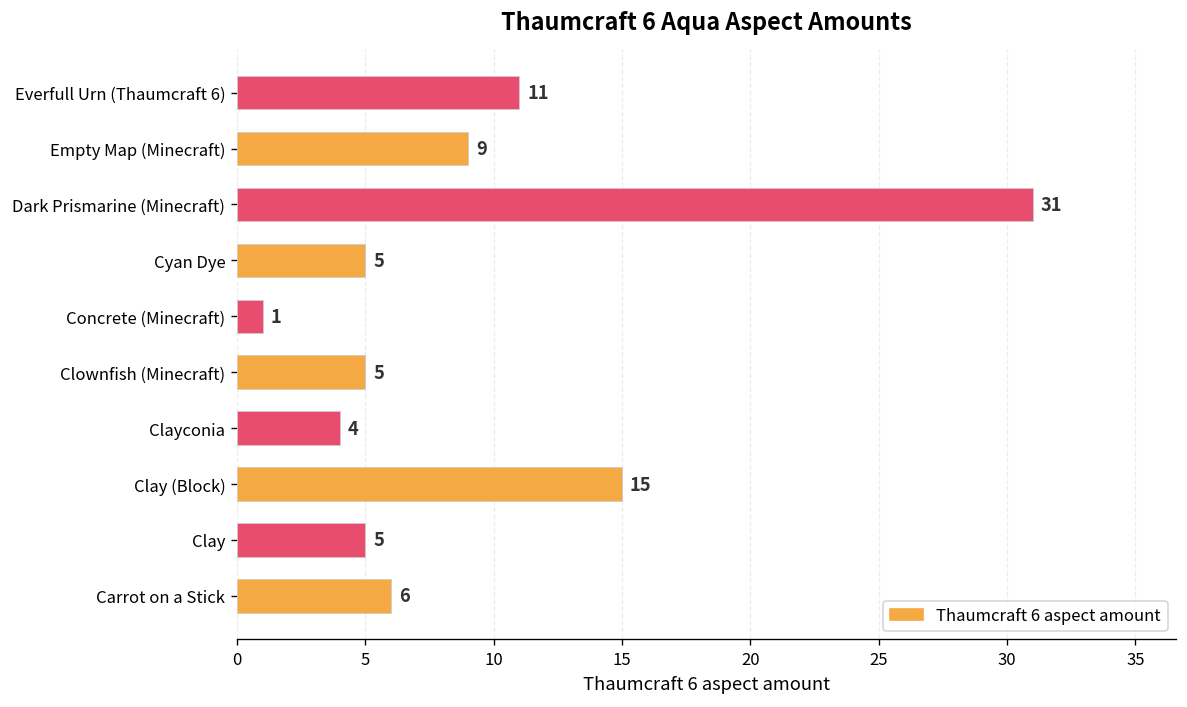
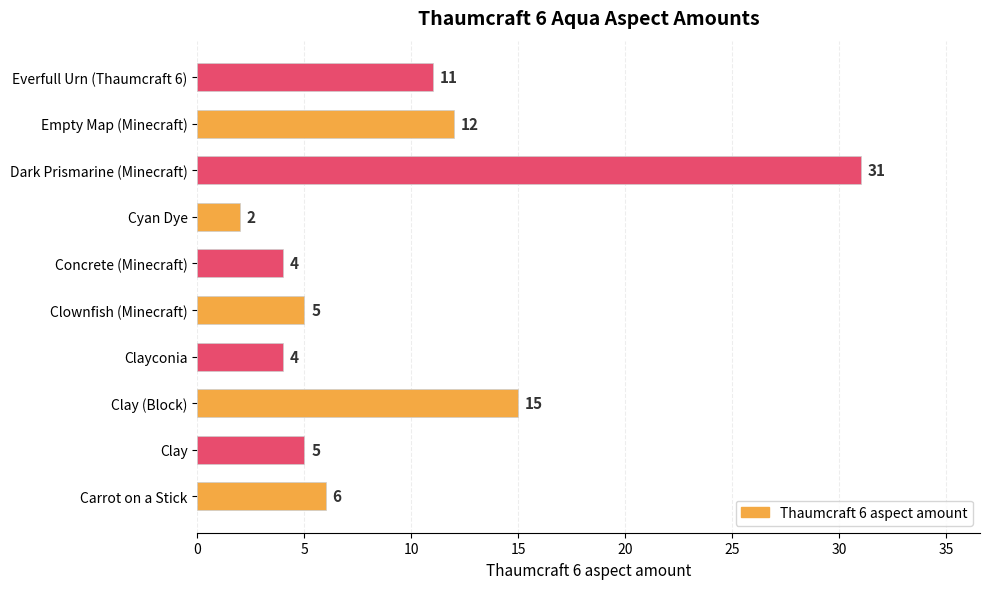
Empty Map (Minecraft): 9 -> 12
Cyan Dye: 5 -> 2
Concrete (Minecraft): 1 -> 4
